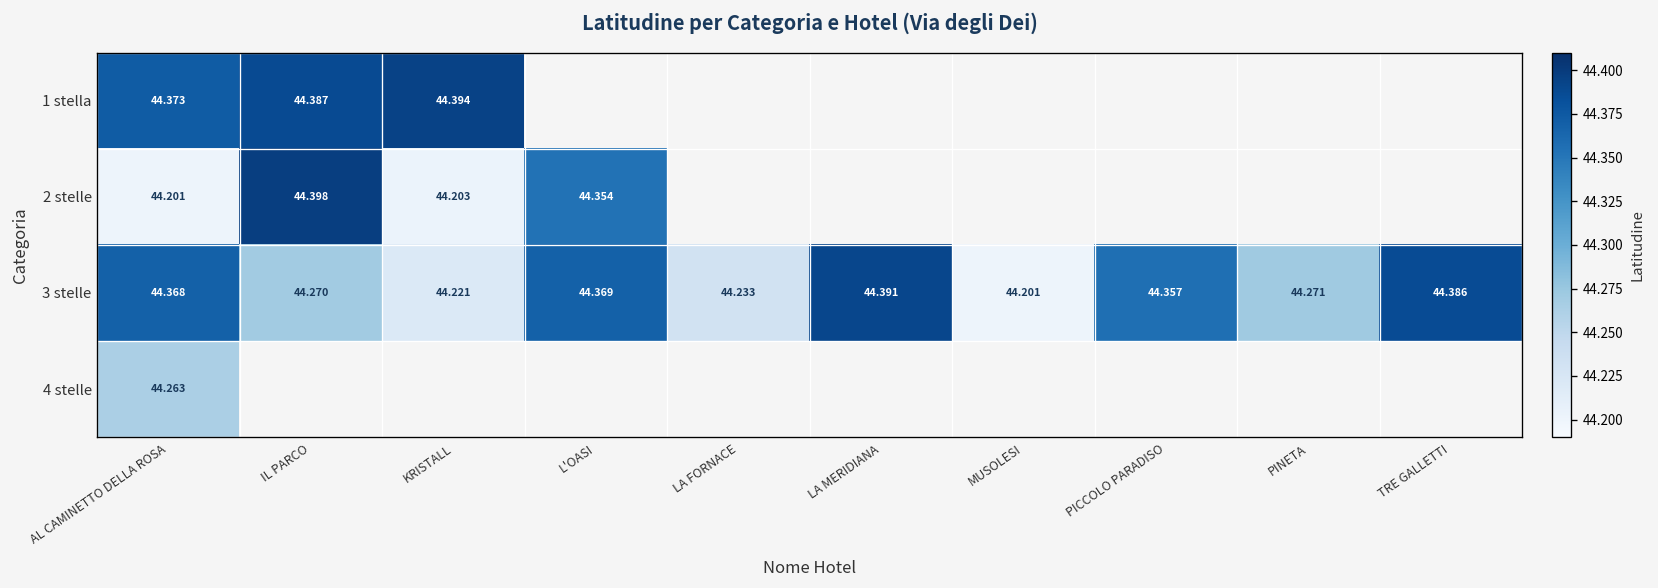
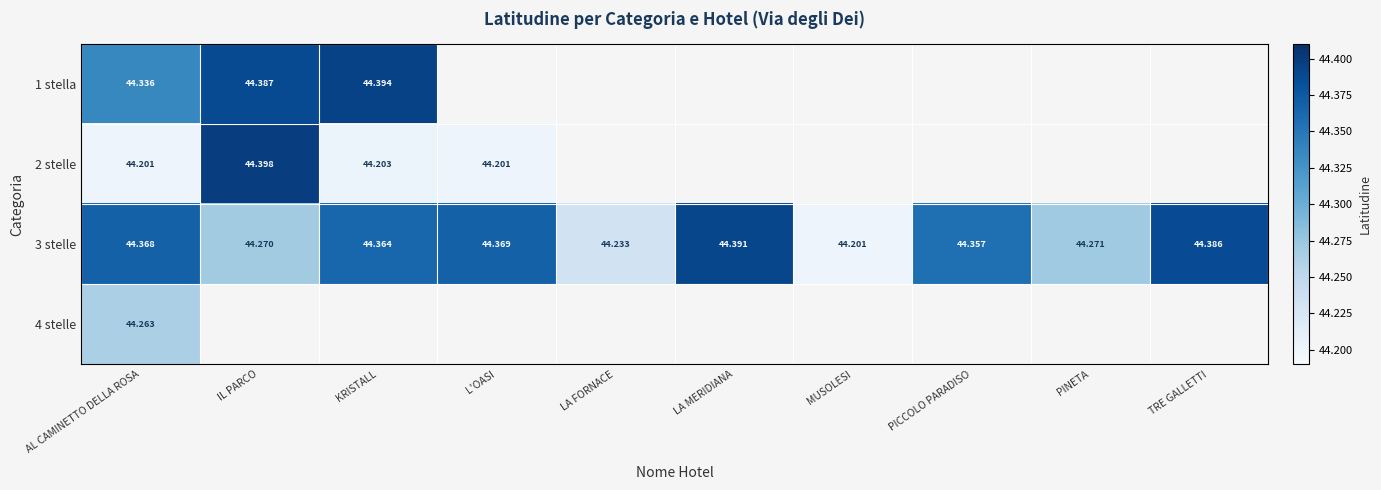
1 stella, AL CAMINETTO DELLA ROSA: 44.373 -> 44.336
2 stelle, L'OASI: 44.354 -> 44.201
3 stelle, KRISTALL: 44.221 -> 44.364
